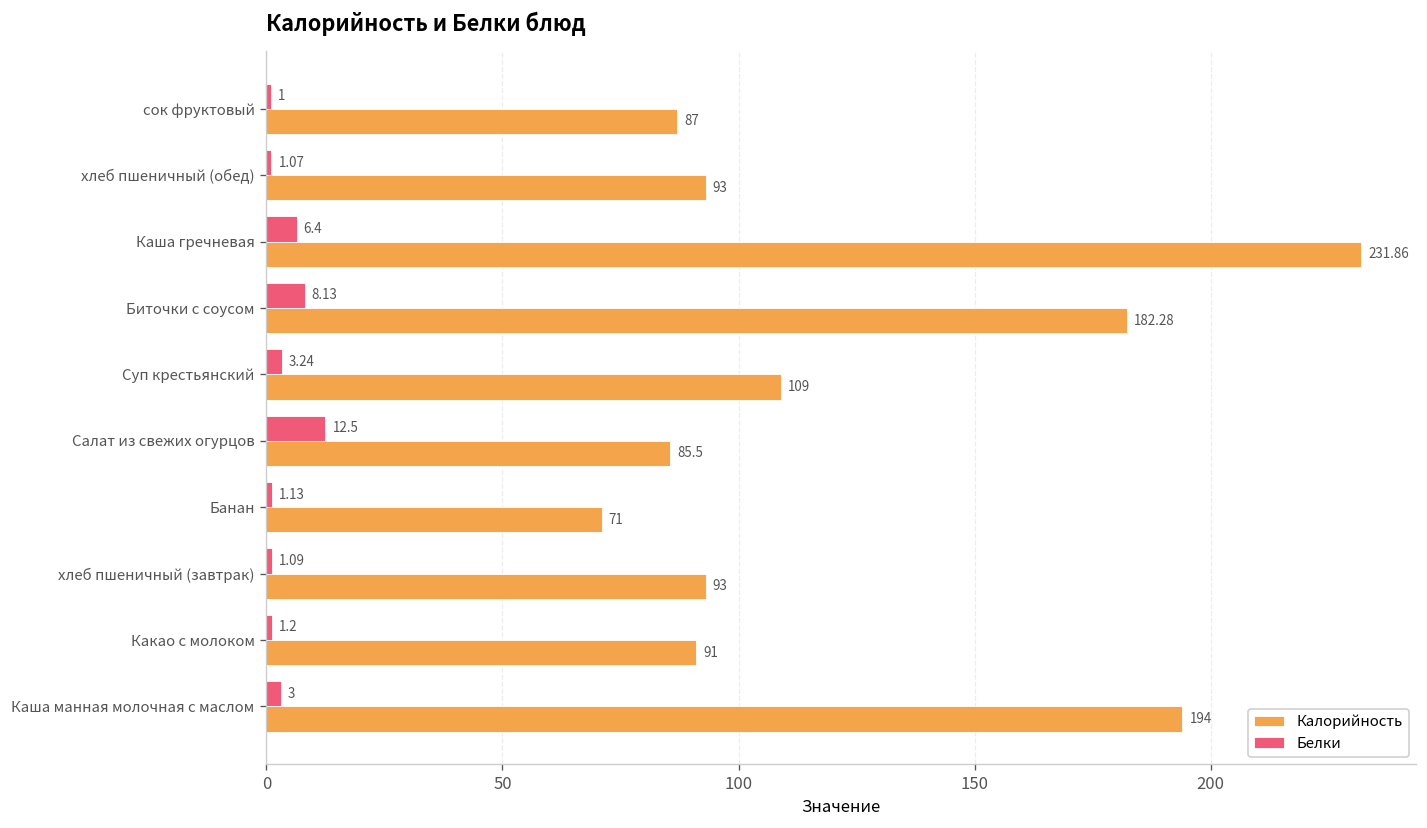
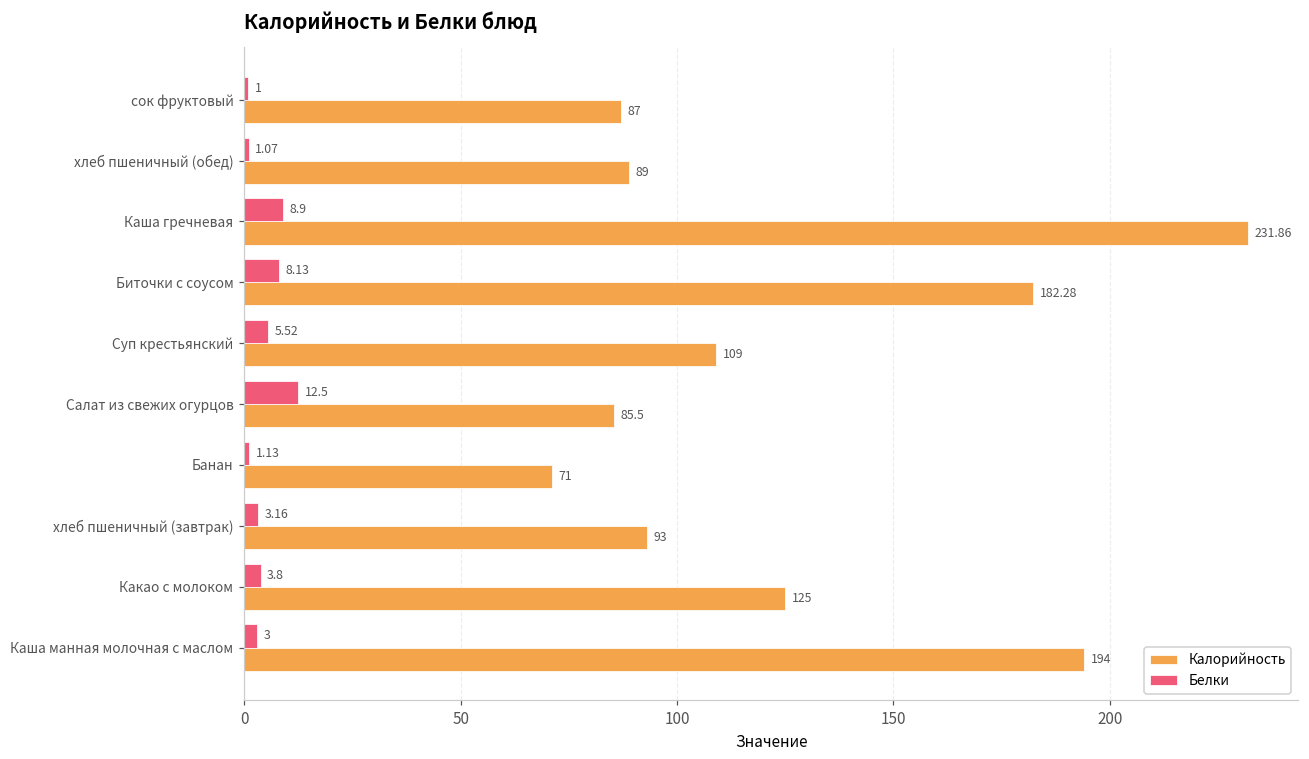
Калорийность, хлеб пшеничный (обед): 93 -> 89
Белки, Каша гречневая: 6.4 -> 8.9
Белки, Суп крестьянский: 3.24 -> 5.52
Белки, хлеб пшеничный (завтрак): 1.09 -> 3.16
Белки, Какао с молоком: 1.2 -> 3.8
Калорийность, Какао с молоком: 91 -> 125
